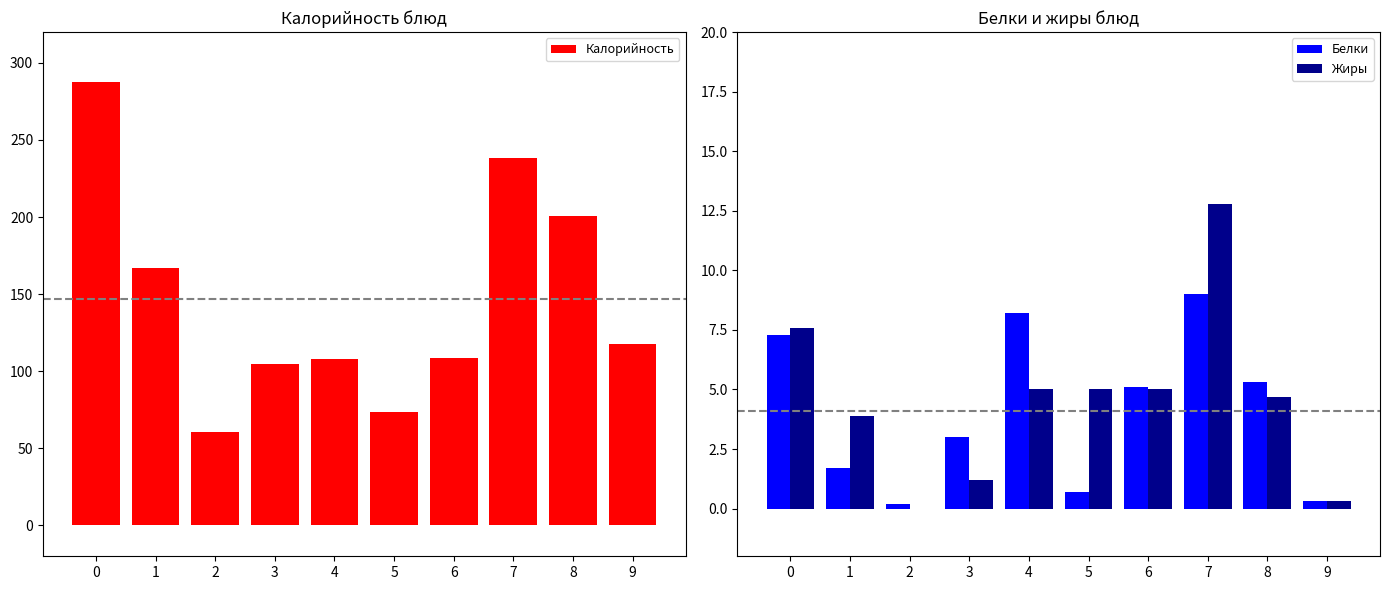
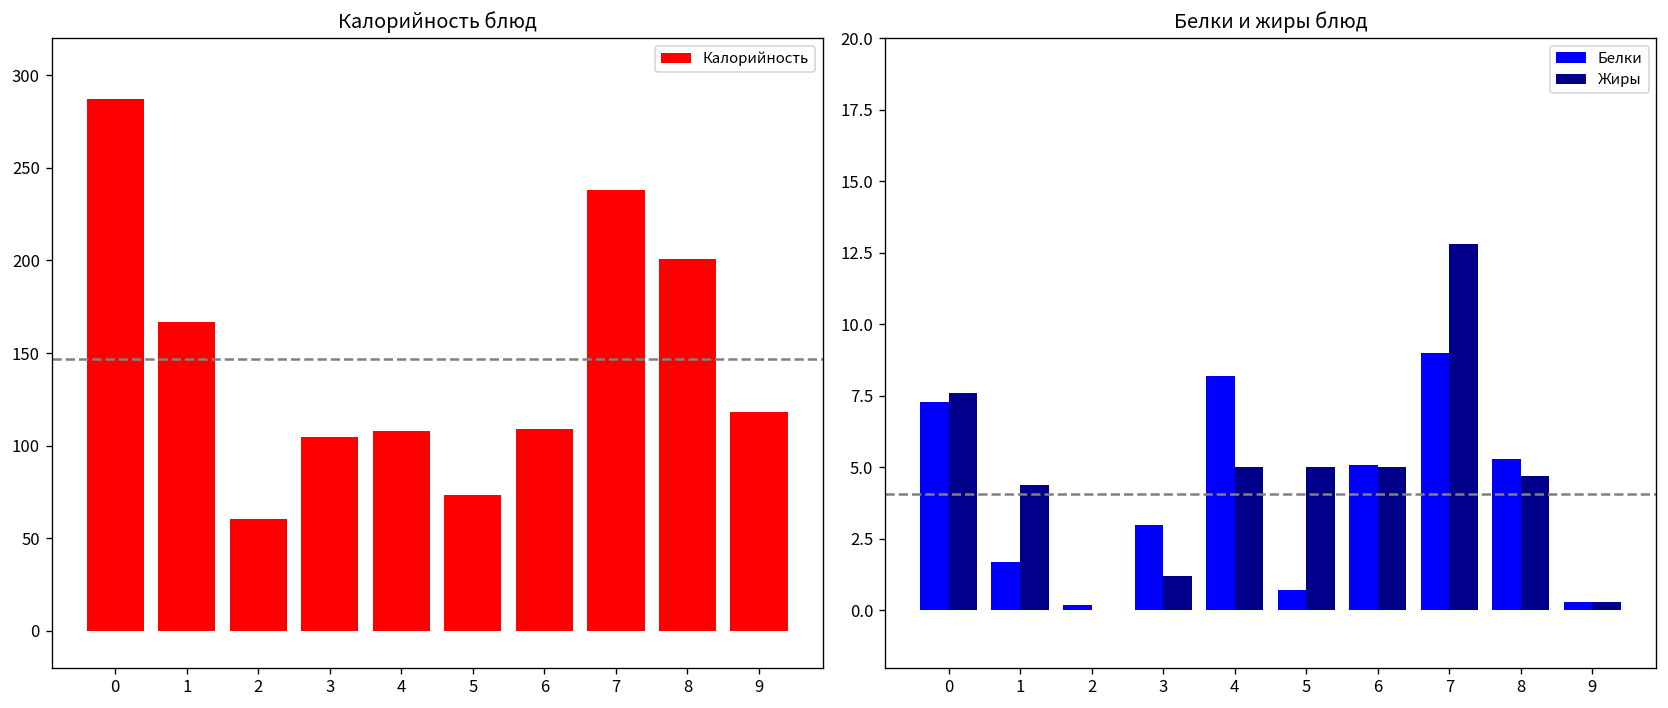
Белки и жиры блюд, Жиры, 1: 3.9 -> 4.4
